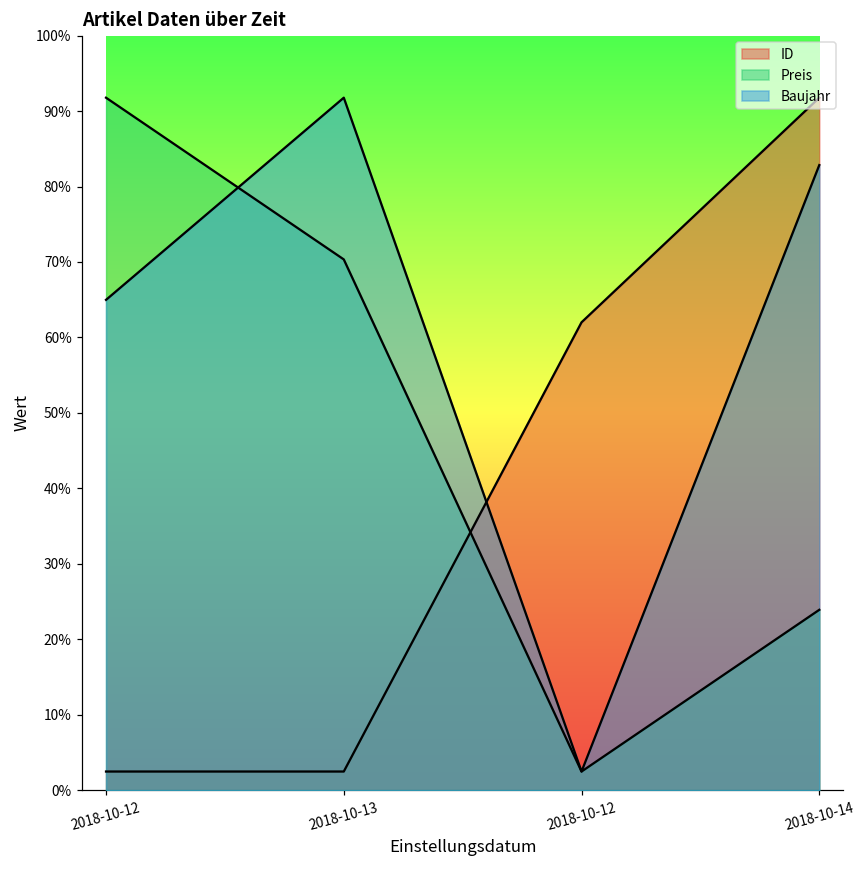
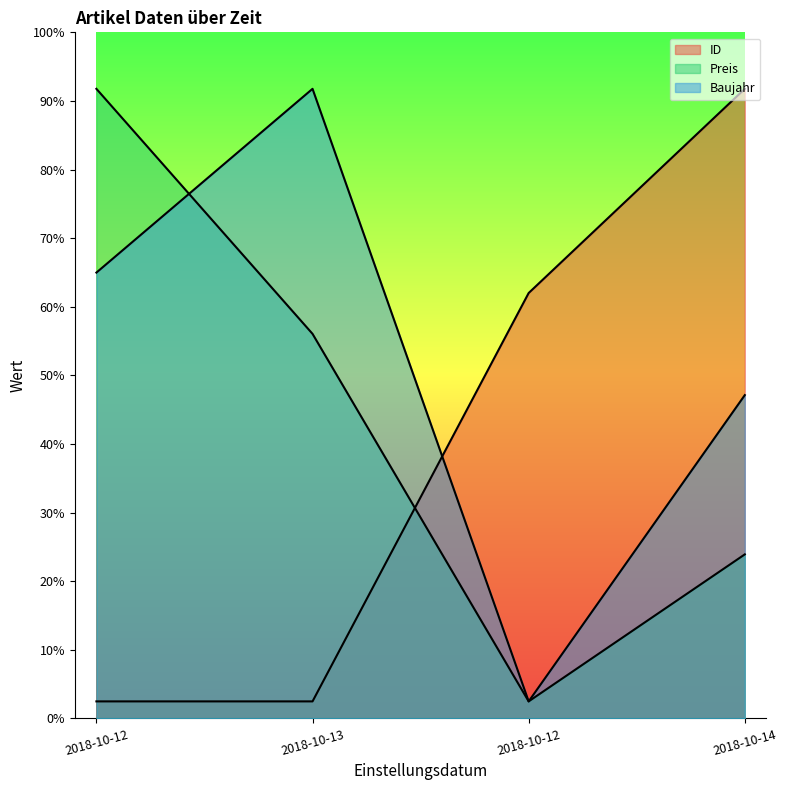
Preis, 2018-10-13: 70% -> 56%
Baujahr, 2018-10-14: 83% -> 47%
